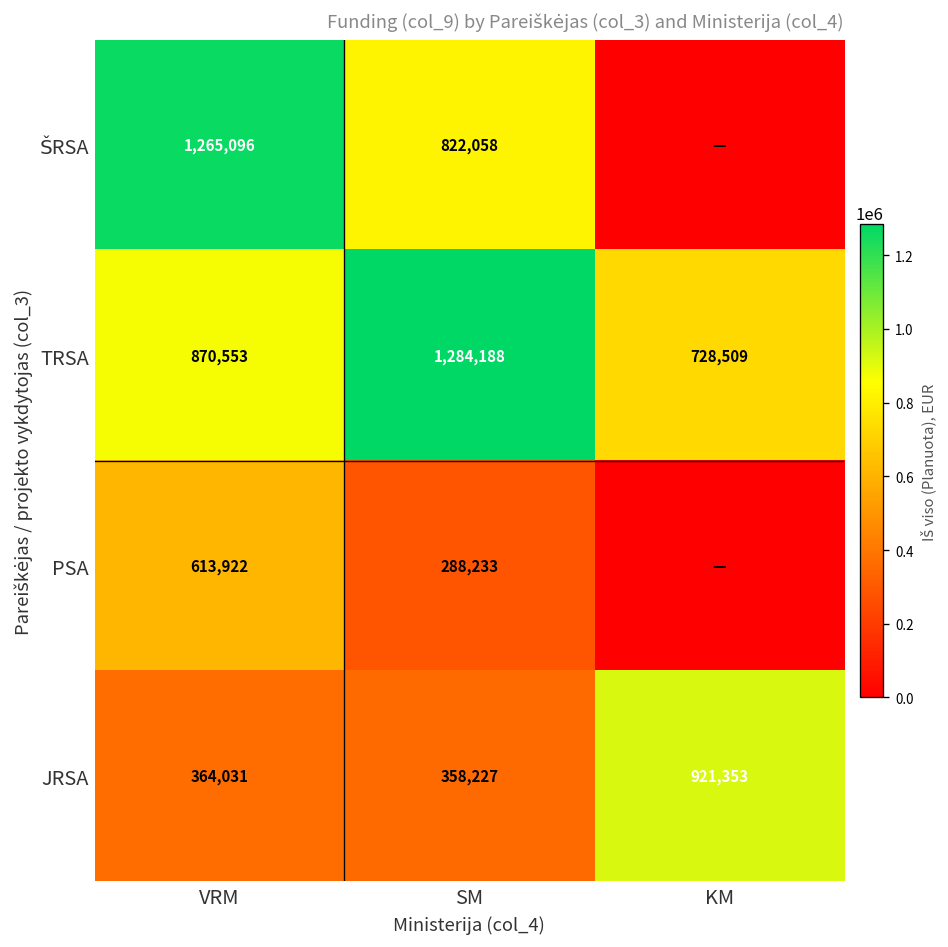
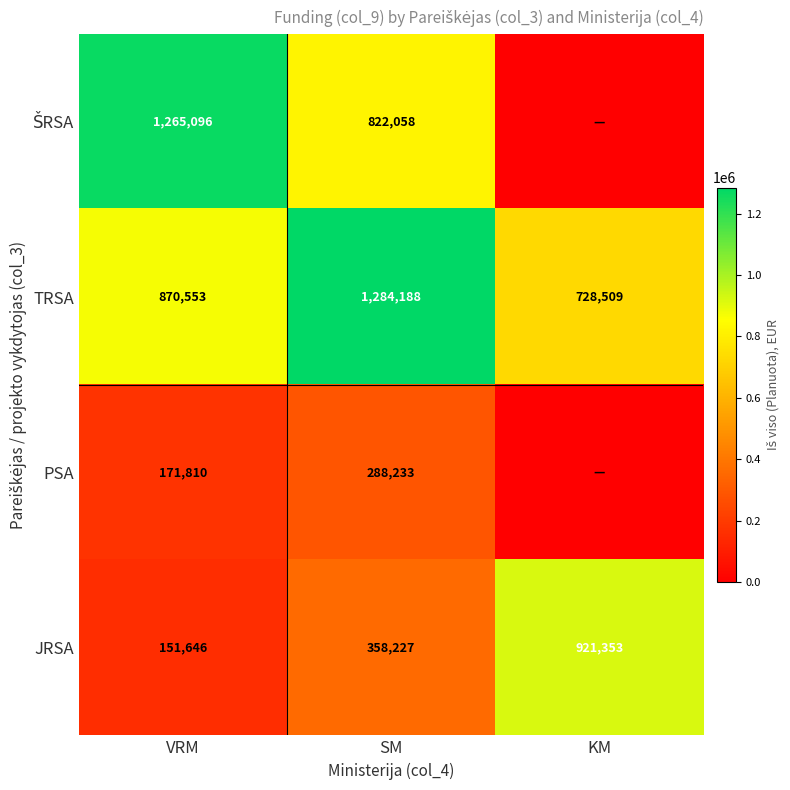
PSA, VRM: 613,922 -> 171,810
JRSA, VRM: 364,031 -> 151,646
